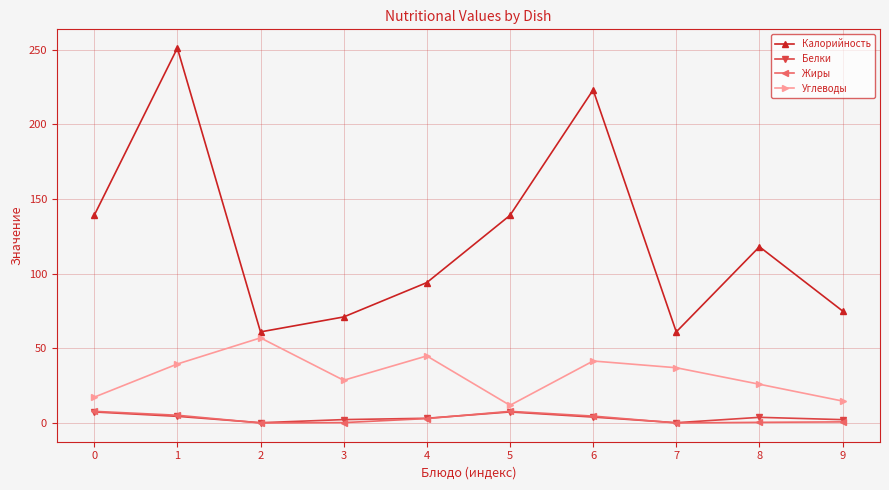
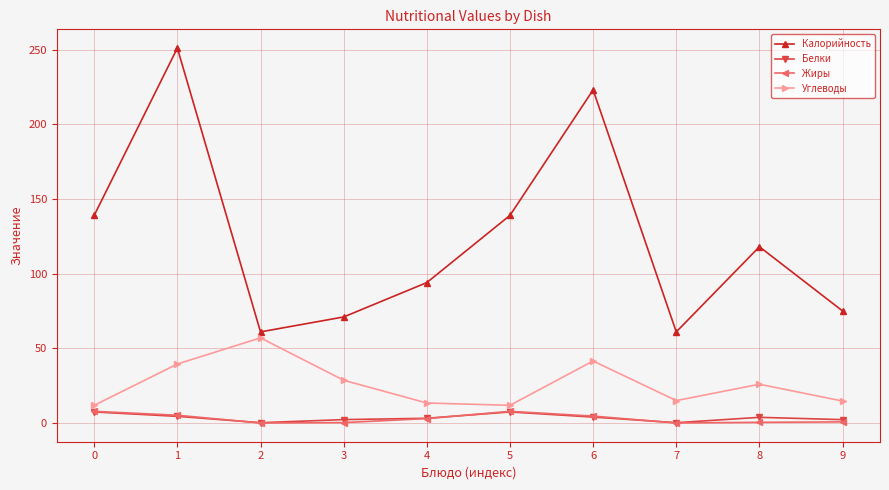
Углеводы, 0: 17 -> 12
Углеводы, 4: 45 -> 13
Углеводы, 7: 37 -> 15
